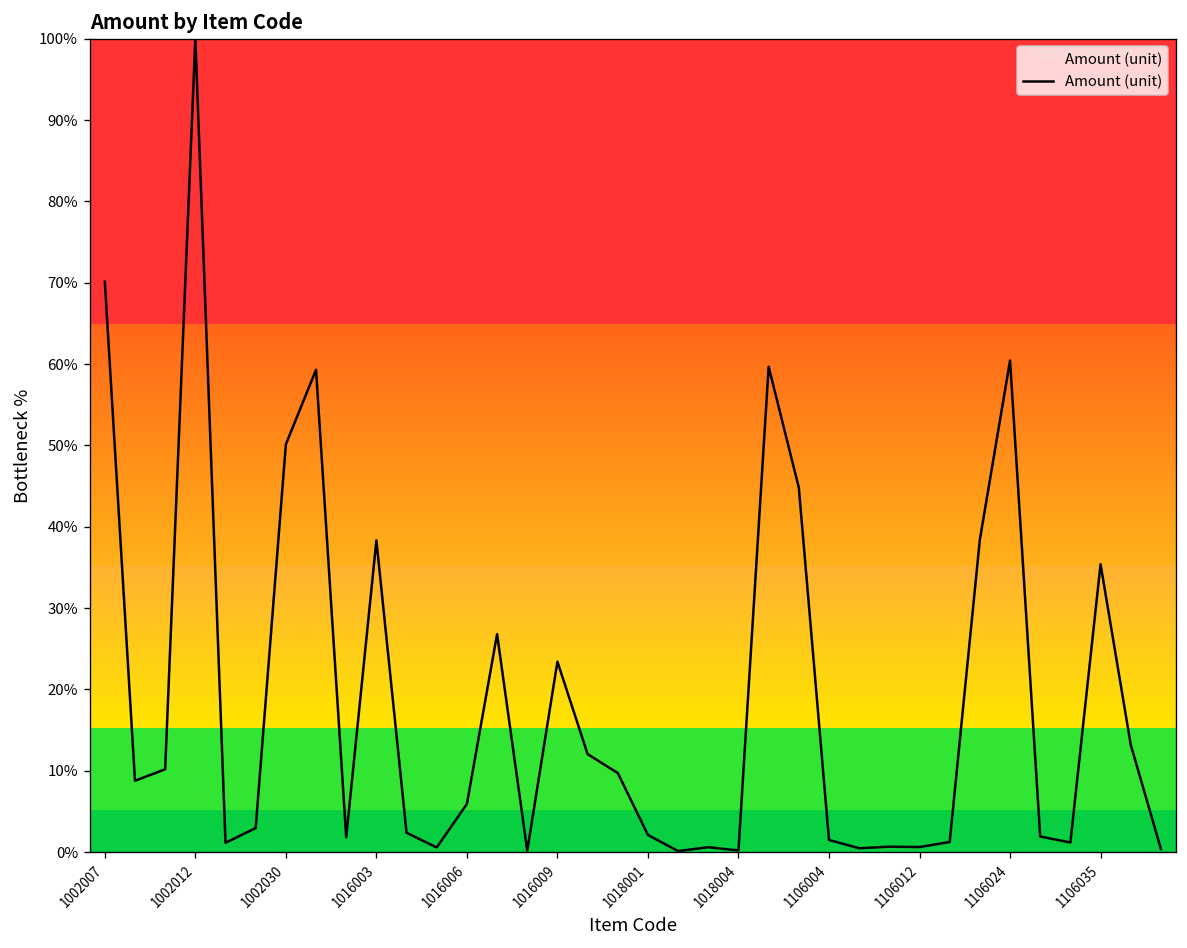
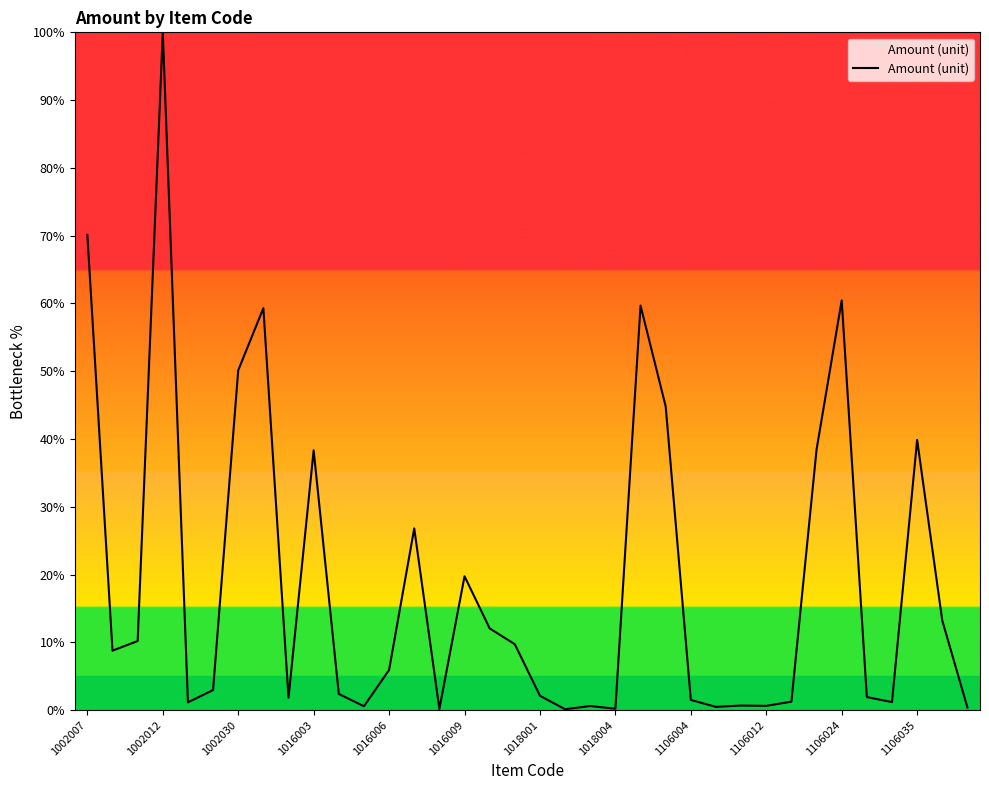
1016009: 23% -> 20%
1106035: 35% -> 40%
